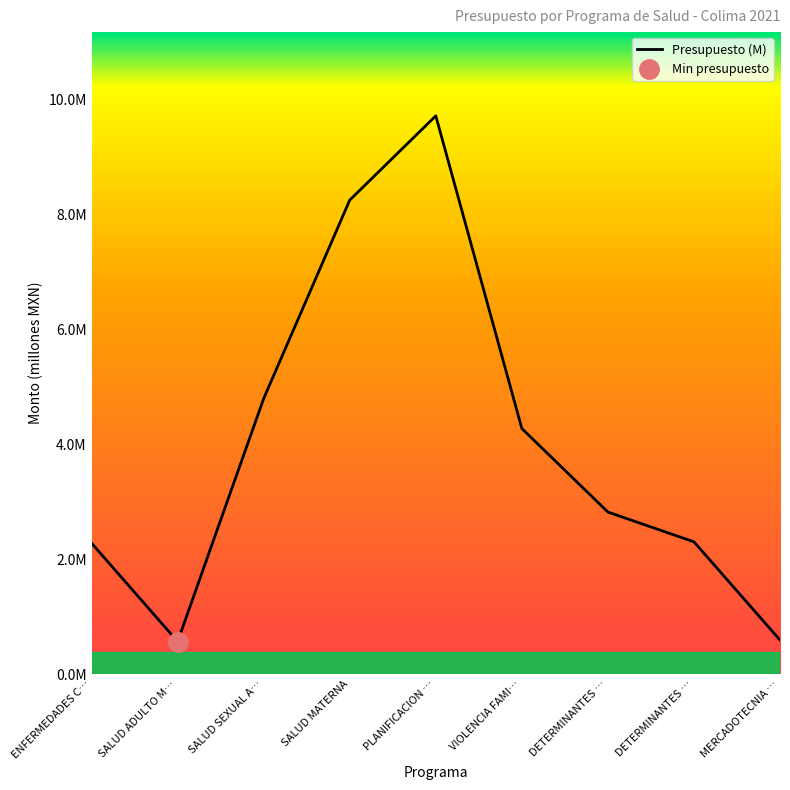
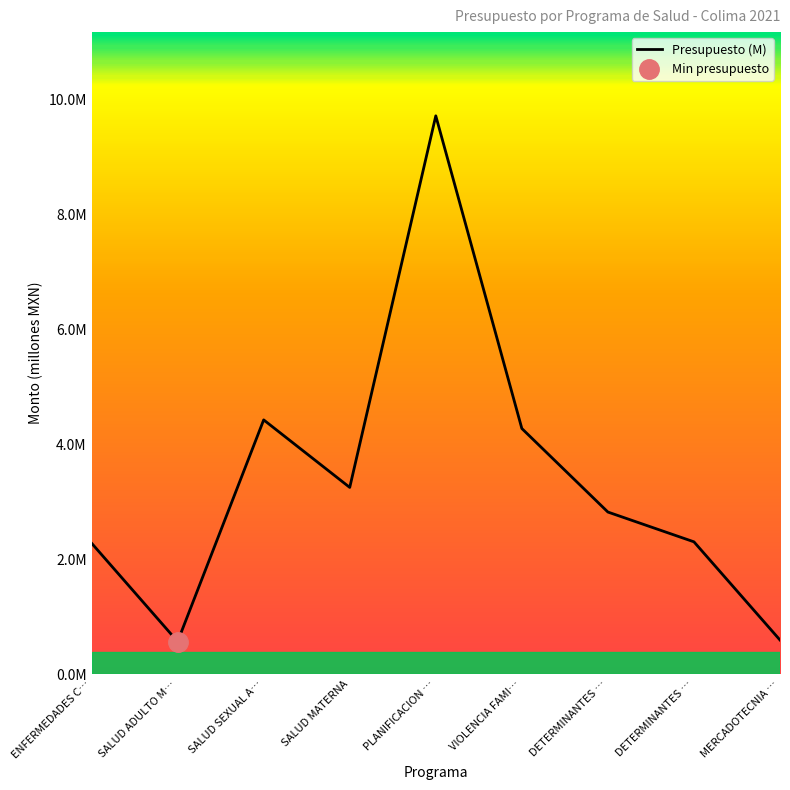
Presupuesto (M), SALUD SEXUAL A…: 4800000 -> 4400000
Presupuesto (M), SALUD MATERNA: 8200000 -> 3200000
